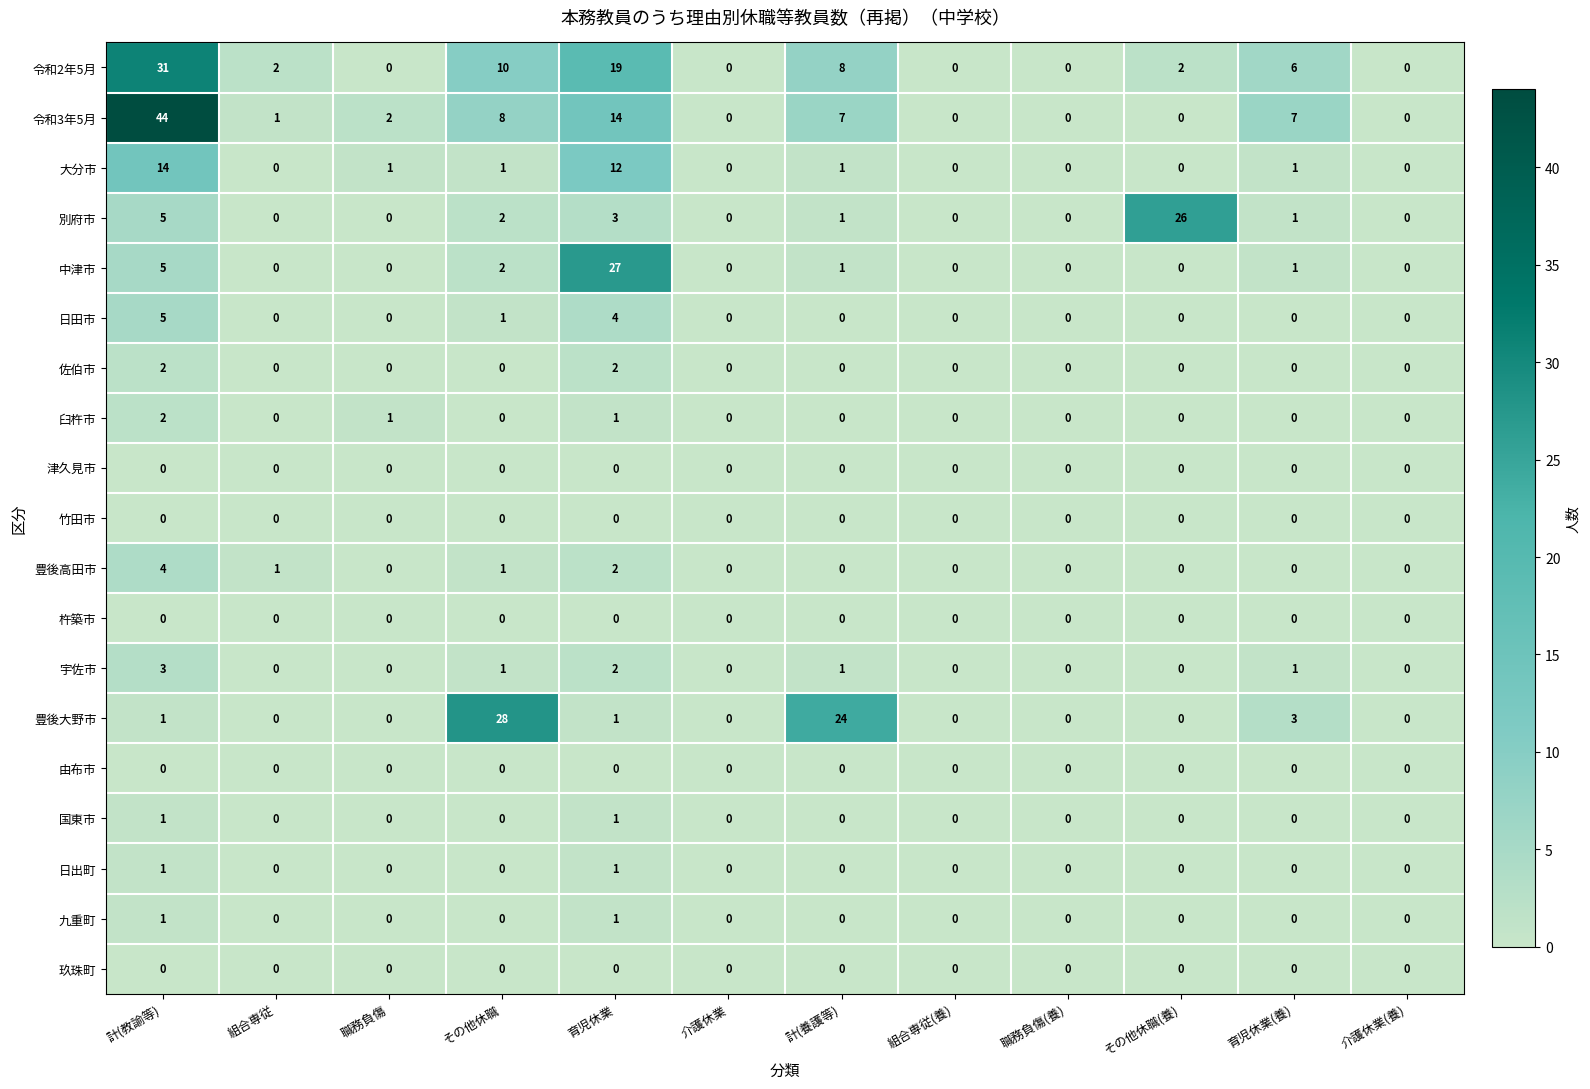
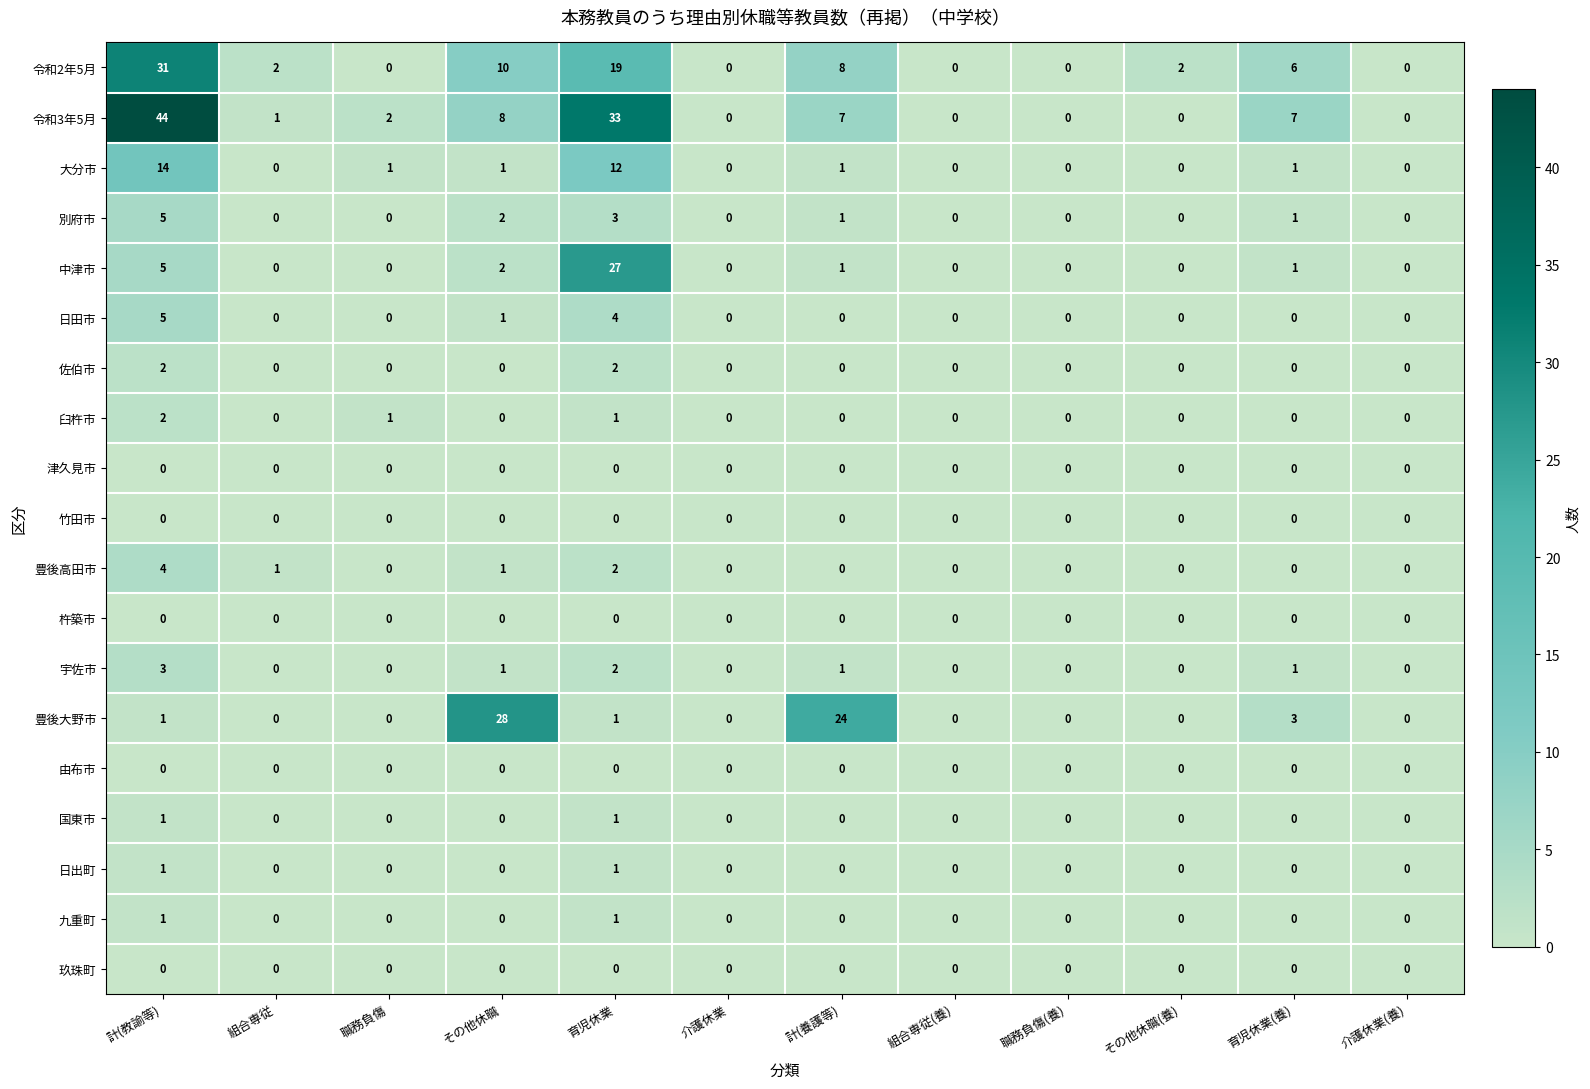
令和3年5月, 育児休業: 14 -> 33
別府市, その他休職(養): 26 -> 0
